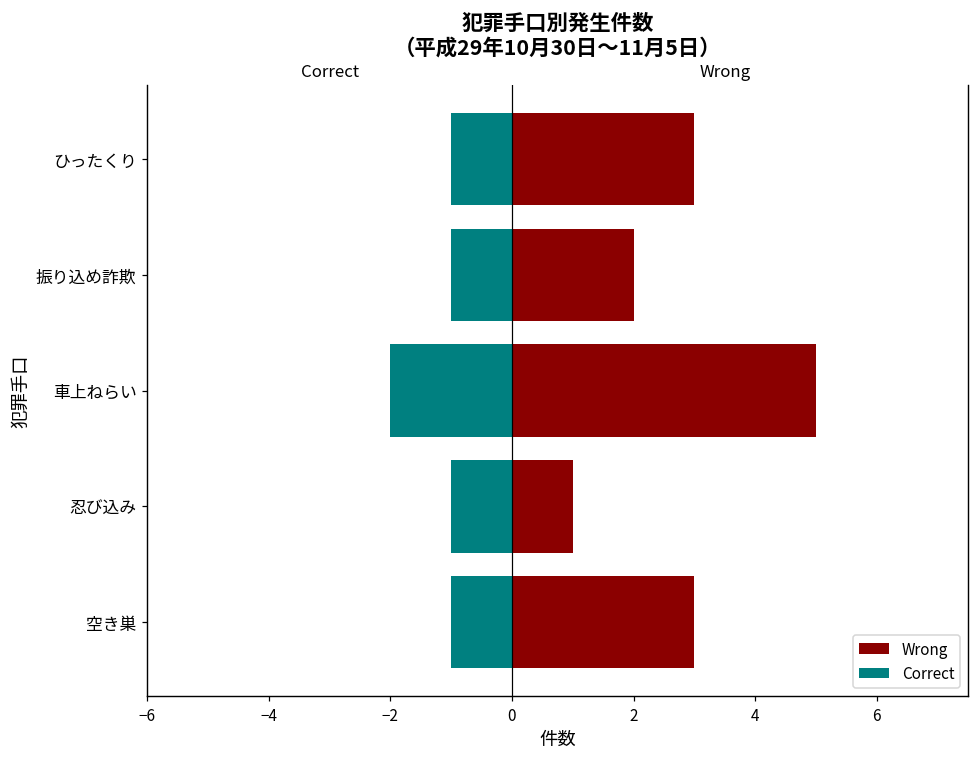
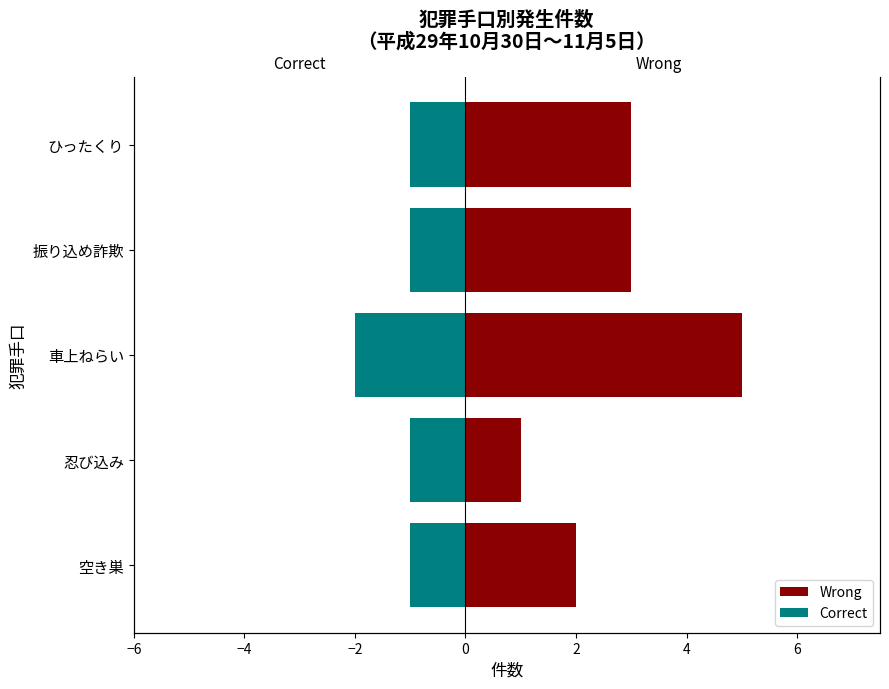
Wrong, 振り込め詐欺: 2 -> 3
Wrong, 空き巣: 3 -> 2
